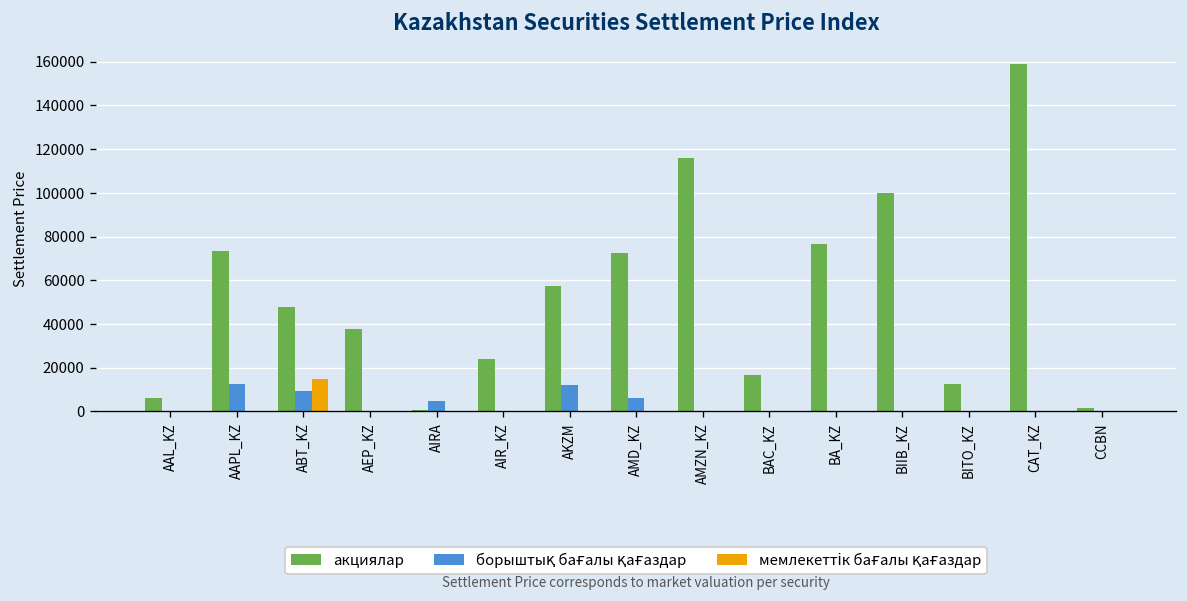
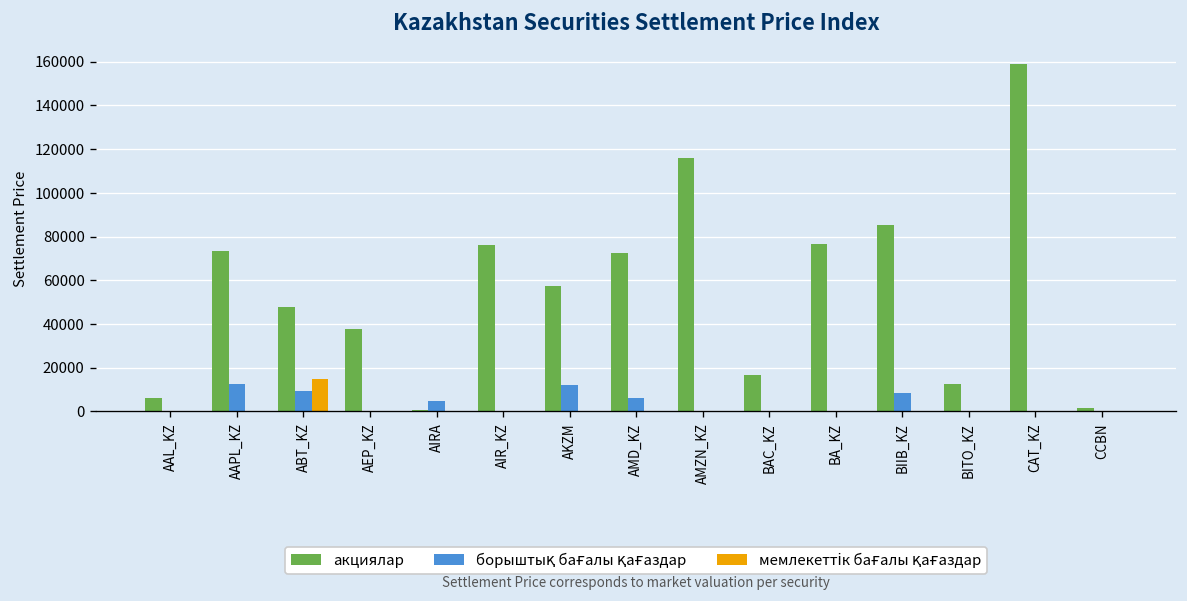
акциялар, AIR_KZ: 24000 -> 76000
акциялар, BIIB_KZ: 100000 -> 85000
борыштық бағалы қағаздар, BIIB_KZ: 0 -> 8000
